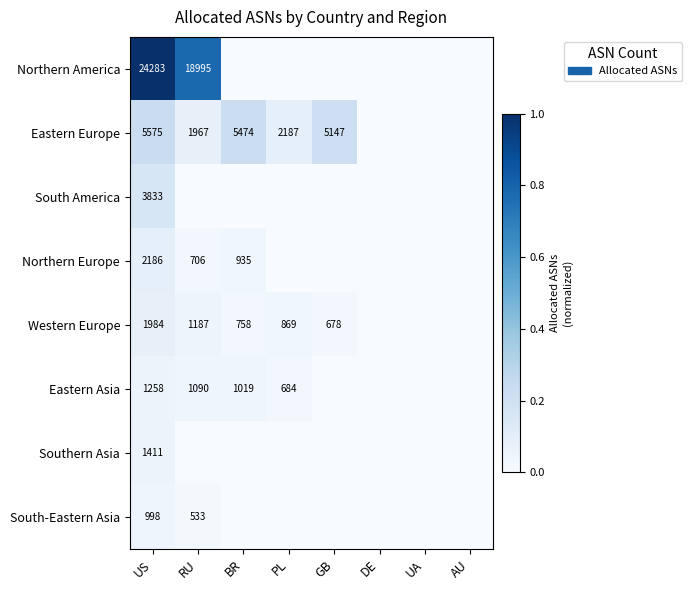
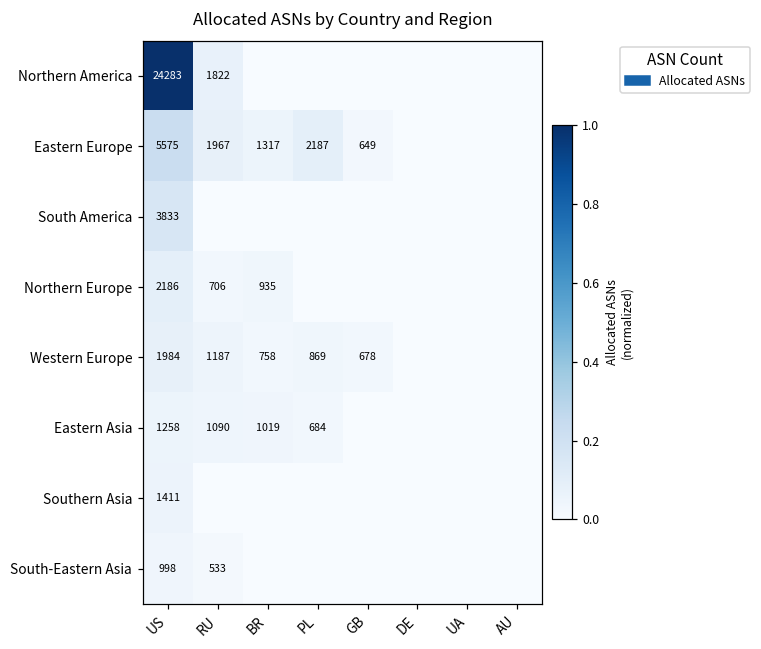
Northern America, RU: 18995 -> 1822
Eastern Europe, BR: 5474 -> 1317
Eastern Europe, GB: 5147 -> 649
